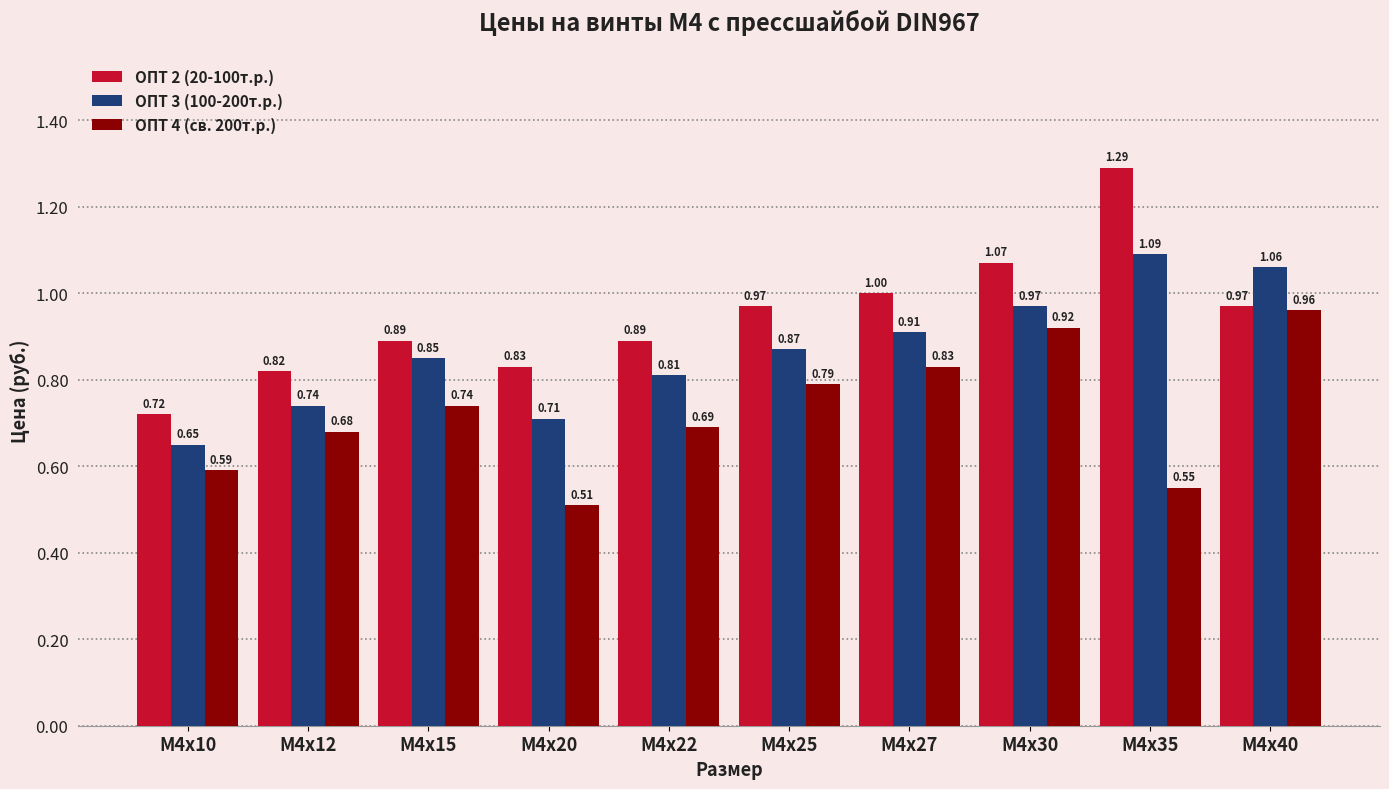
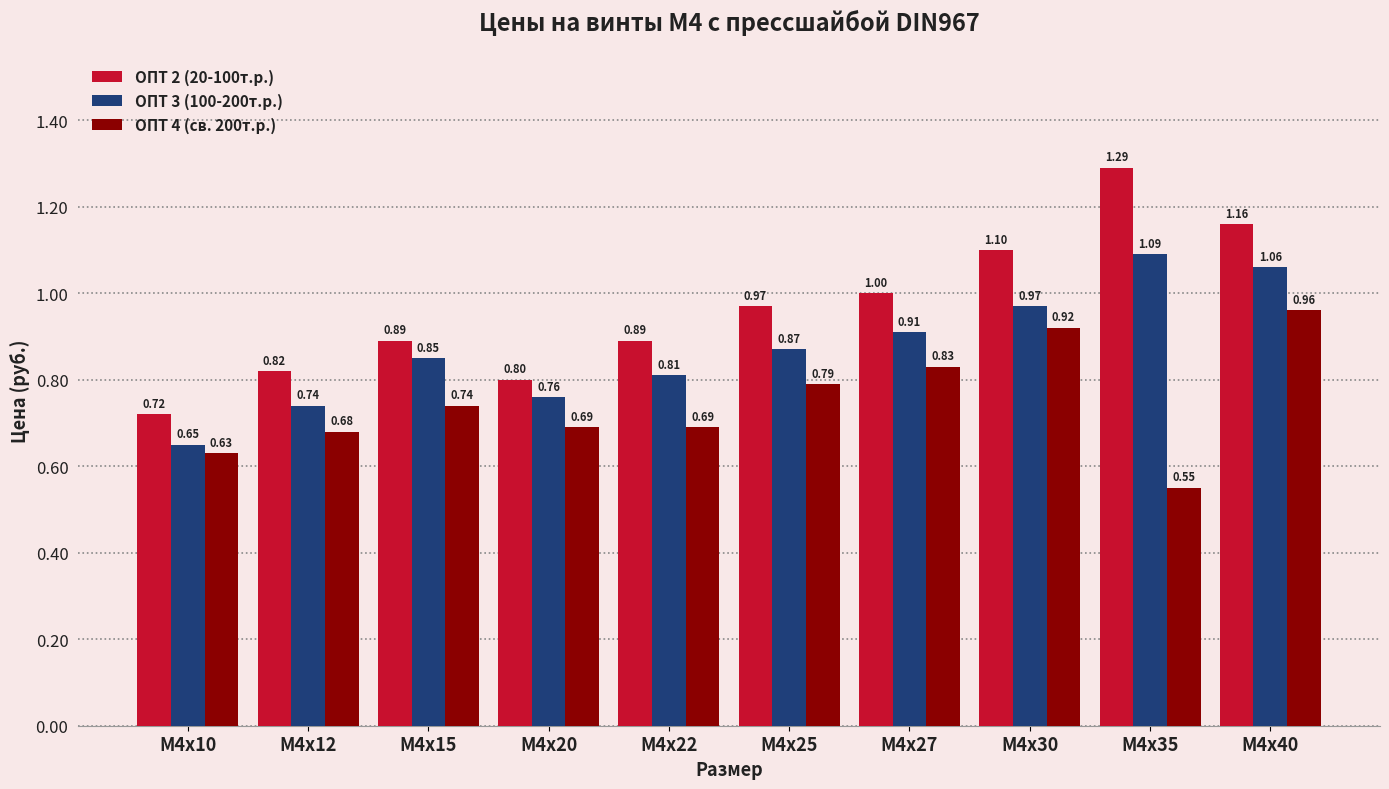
ОПТ 4 (св. 200т.р.), М4х10: 0.59 -> 0.63
ОПТ 2 (20-100т.р.), М4х20: 0.83 -> 0.80
ОПТ 3 (100-200т.р.), М4х20: 0.71 -> 0.76
ОПТ 4 (св. 200т.р.), М4х20: 0.51 -> 0.69
ОПТ 2 (20-100т.р.), М4х30: 1.07 -> 1.10
ОПТ 2 (20-100т.р.), М4х40: 0.97 -> 1.16
